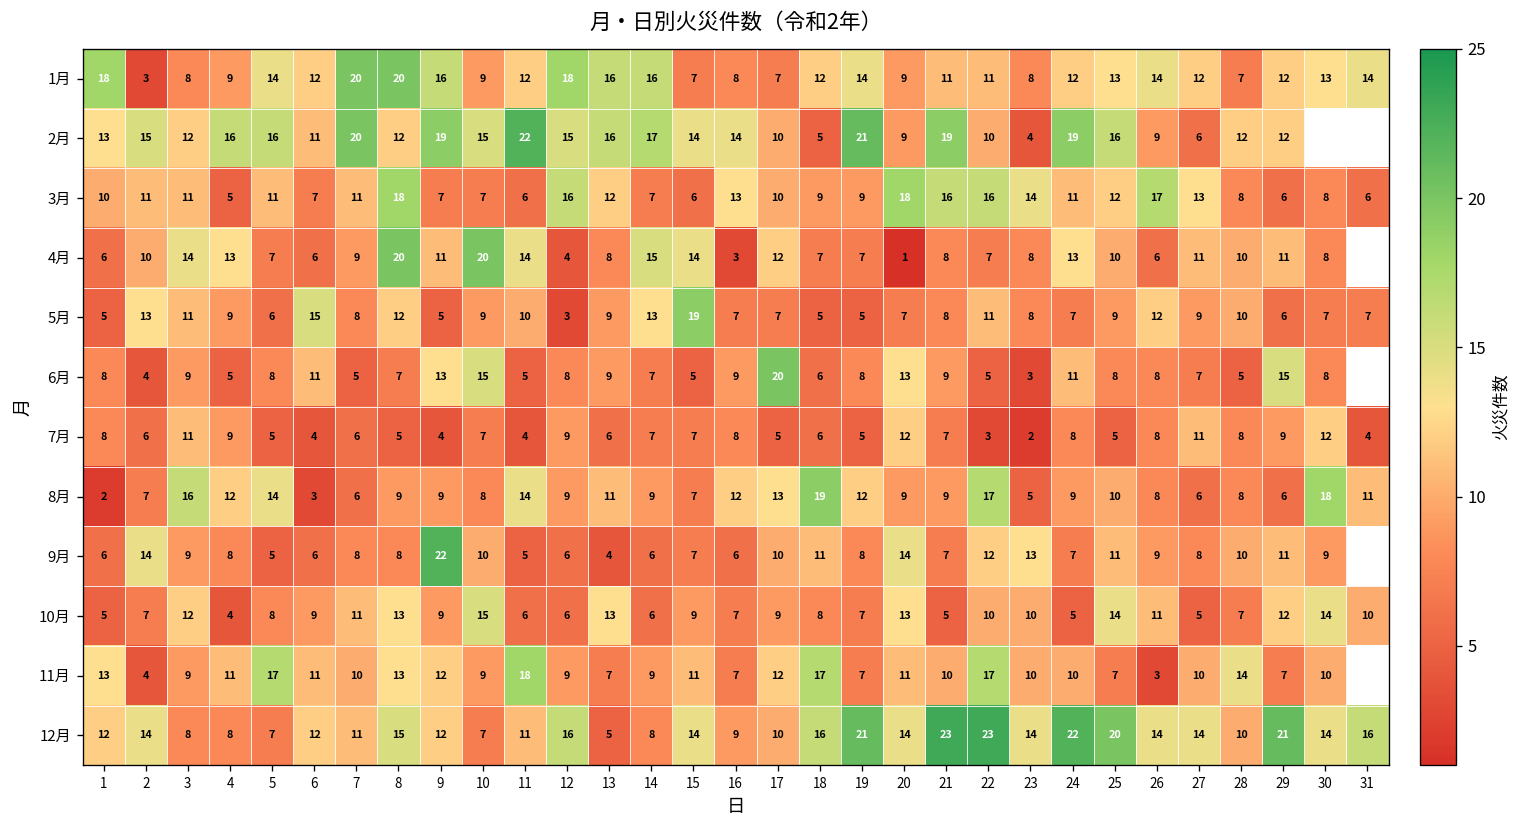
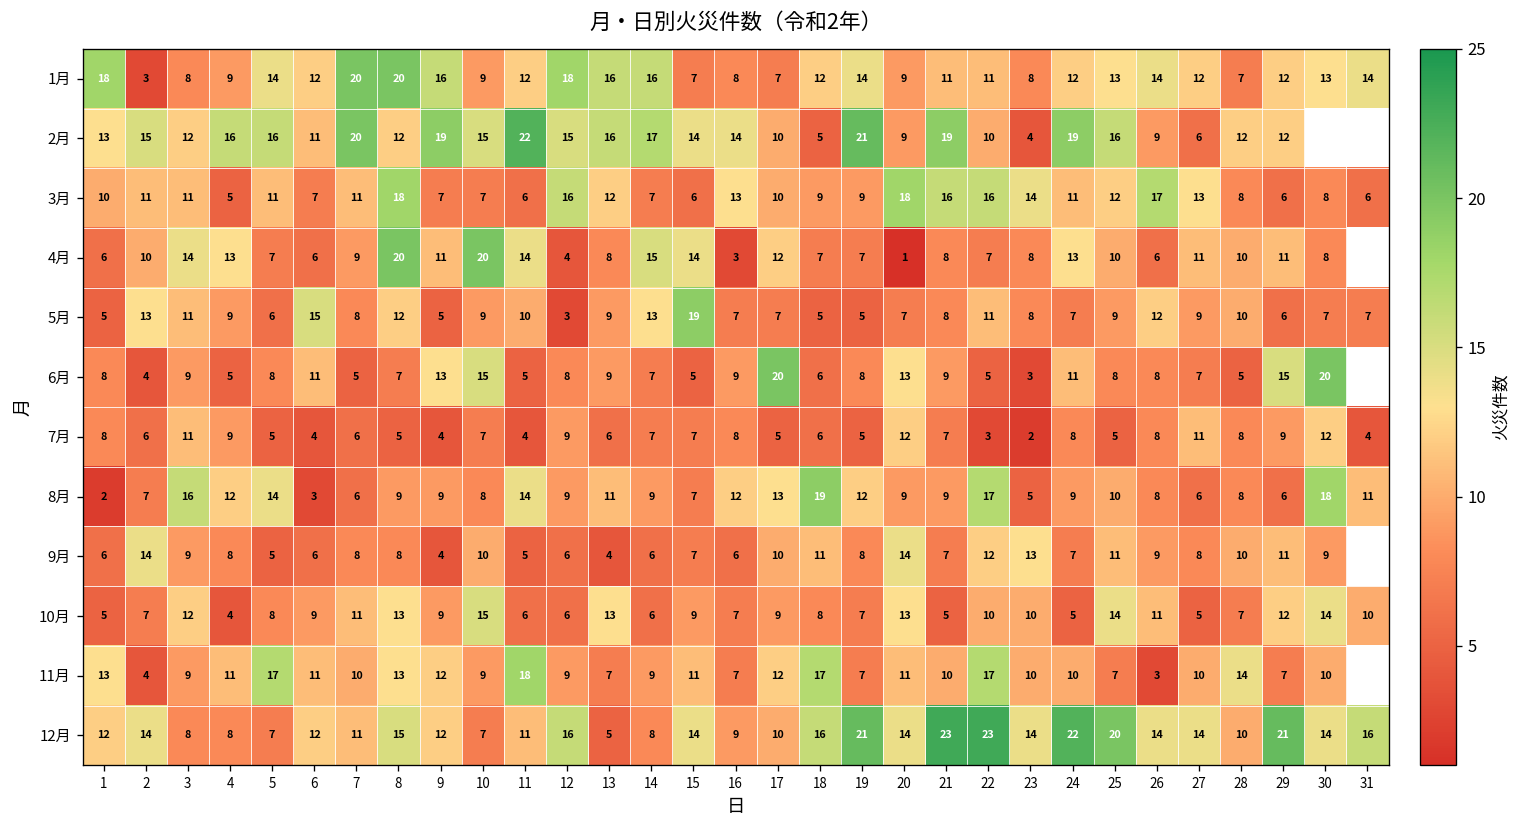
6月, 30: 8 -> 20
9月, 9: 22 -> 4
